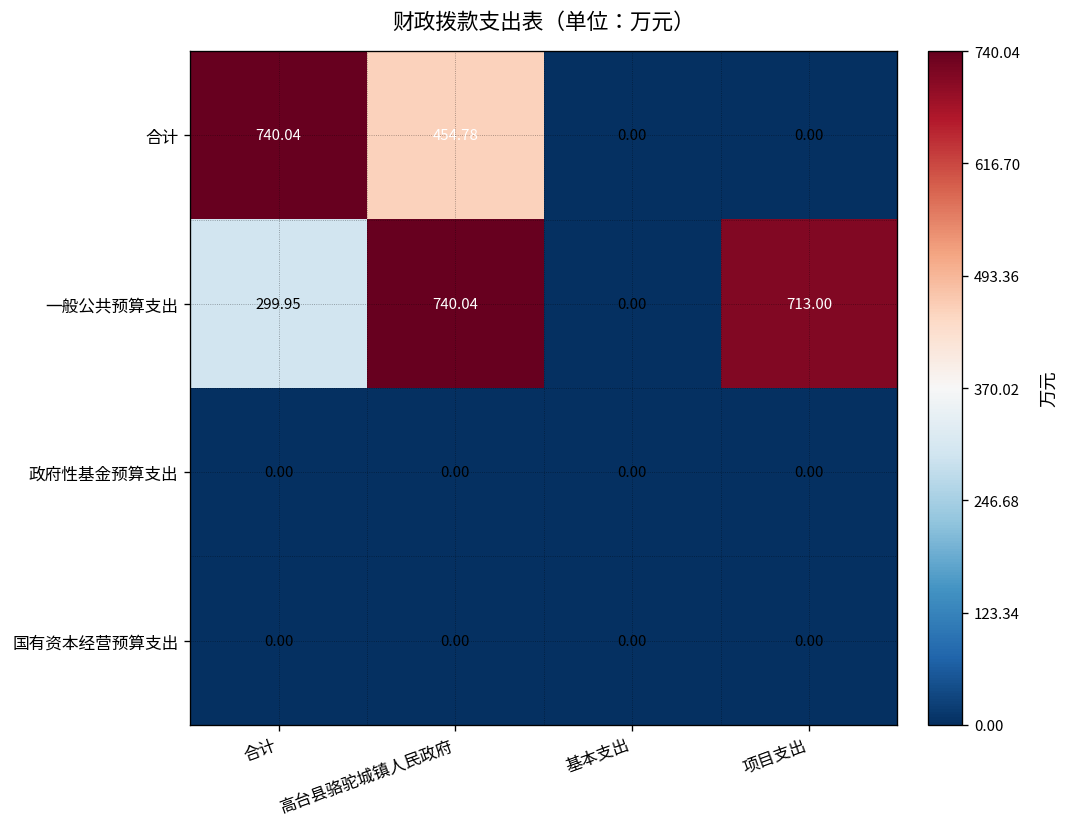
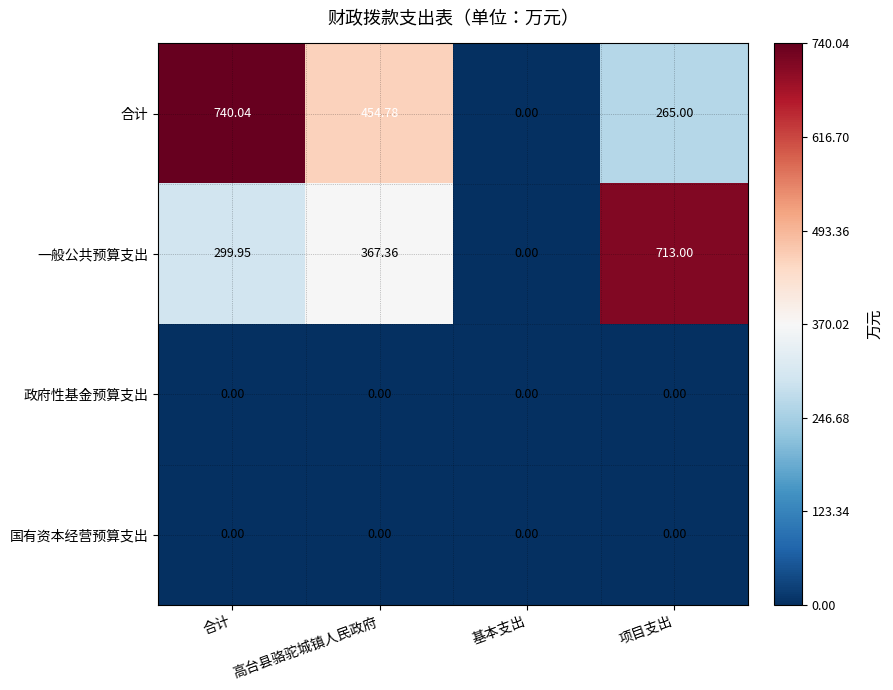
合计, 项目支出: 0.00 -> 265.00
一般公共预算支出, 高台县骆驼城镇人民政府: 740.04 -> 367.36
